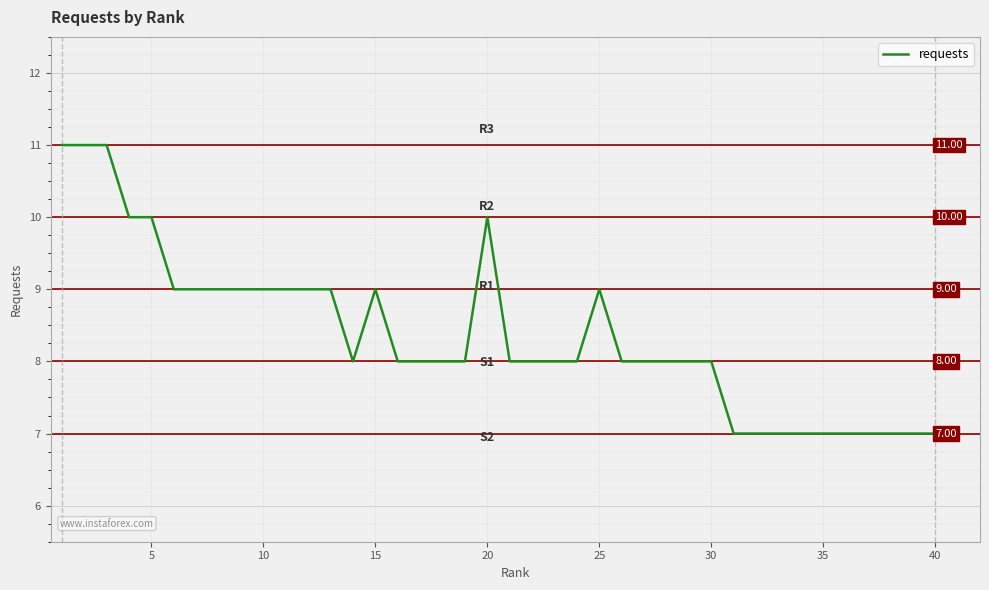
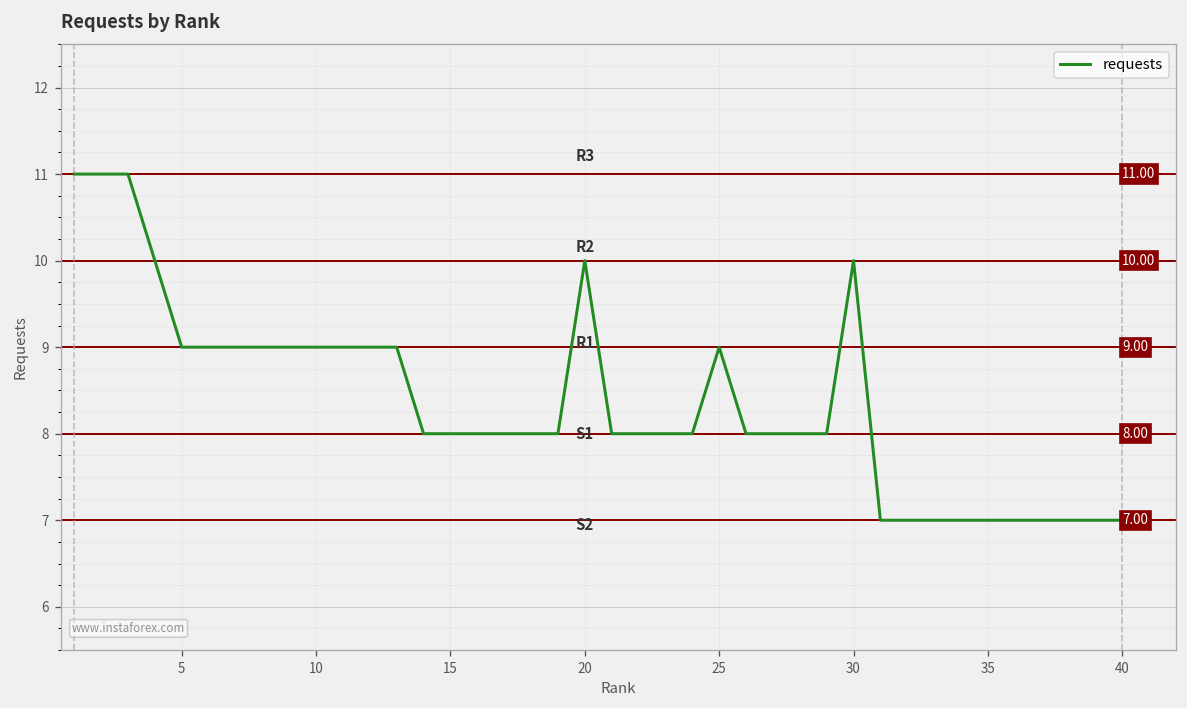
5: 10 -> 9
15: 9 -> 8
30: 8 -> 10
